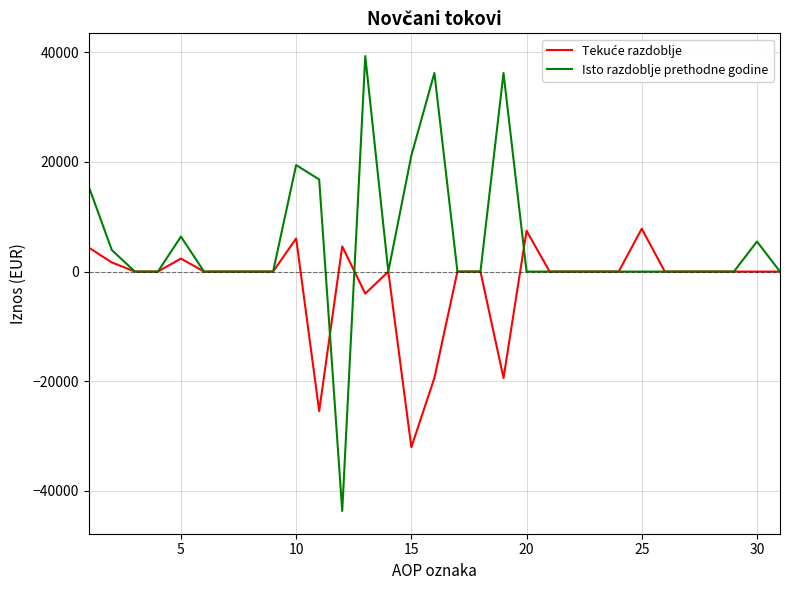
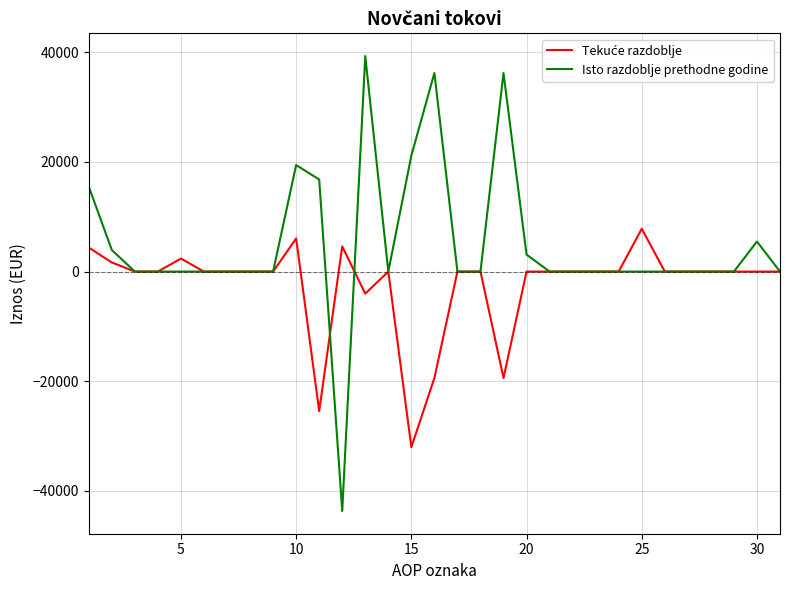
Isto razdoblje prethodne godine, 5: 6000 -> 0
Tekuće razdoblje, 20: 7000 -> 0
Isto razdoblje prethodne godine, 20: 0 -> 3000
